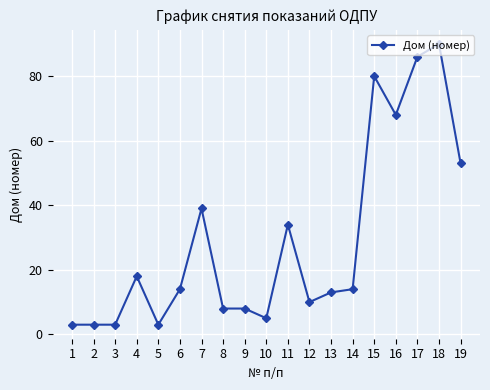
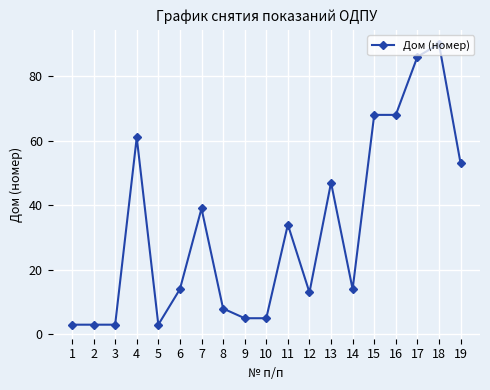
4: 18 -> 61
9: 8 -> 5
12: 10 -> 13
13: 13 -> 47
15: 80 -> 68
